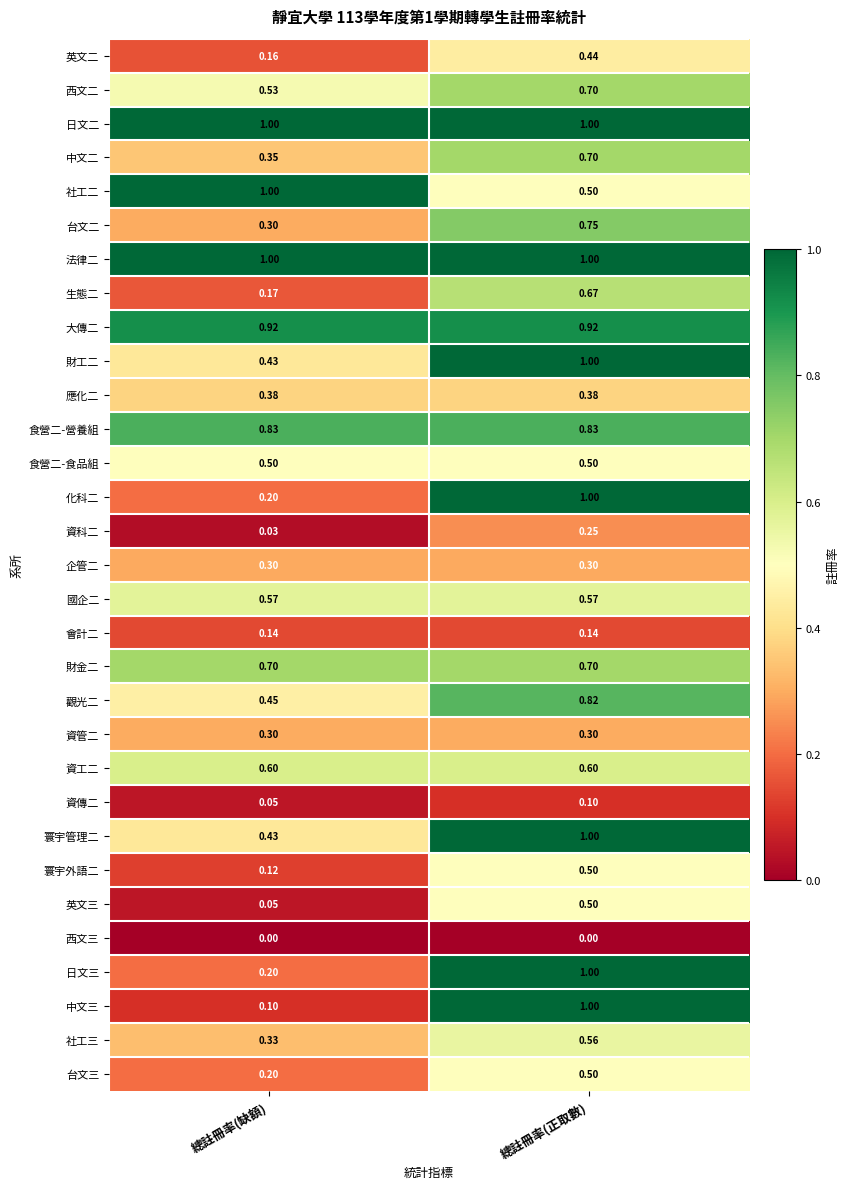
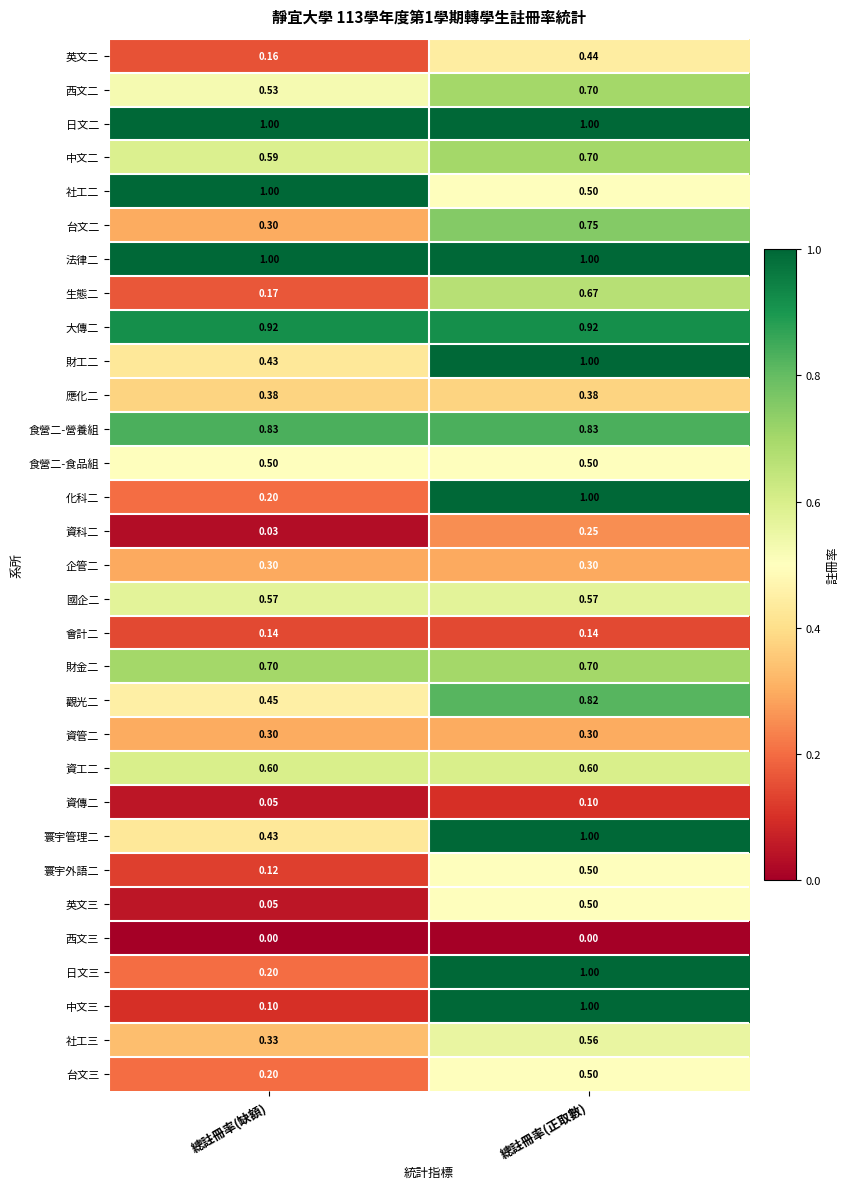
中文二, 總註冊率(缺額): 0.35 -> 0.59
